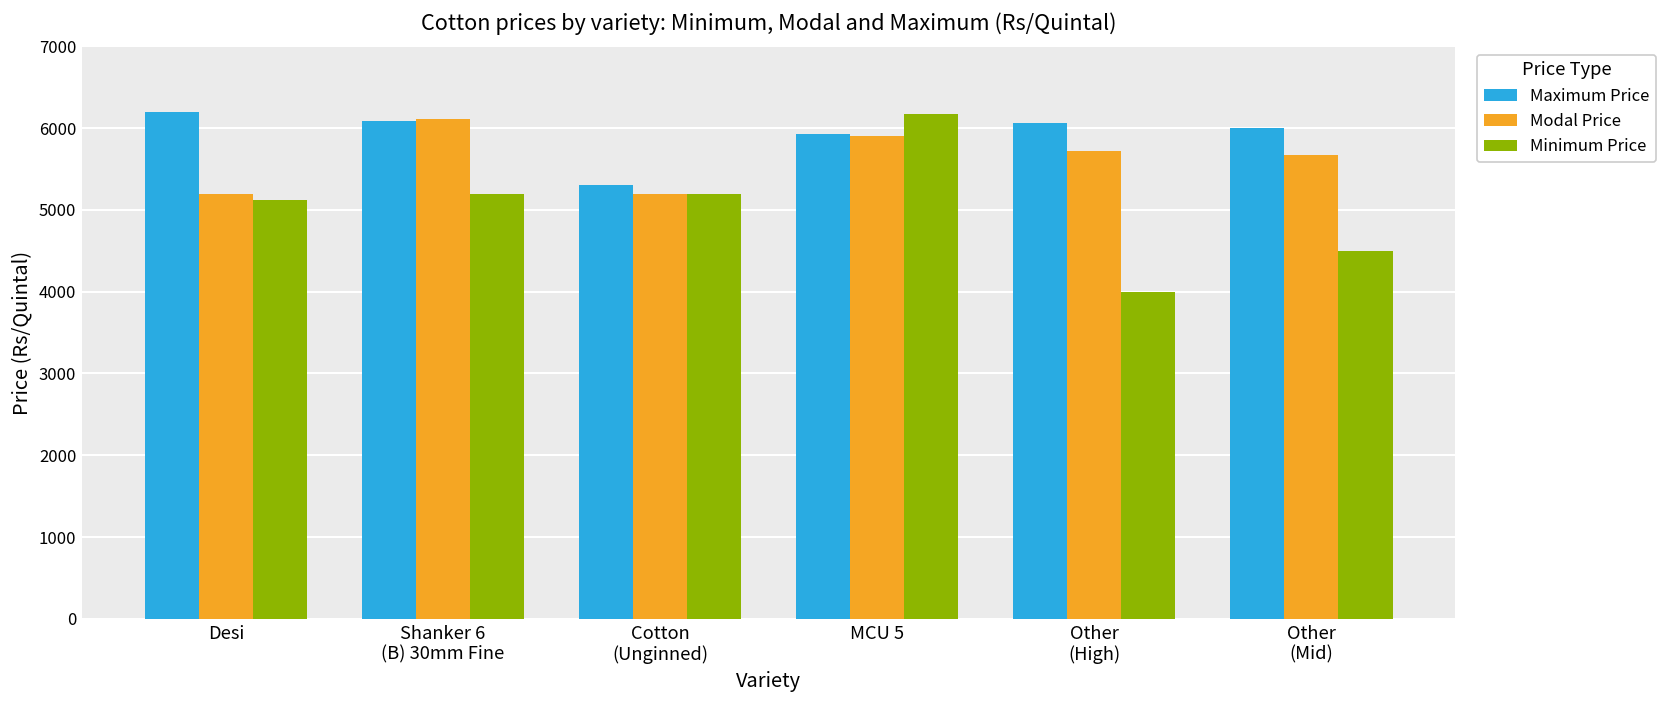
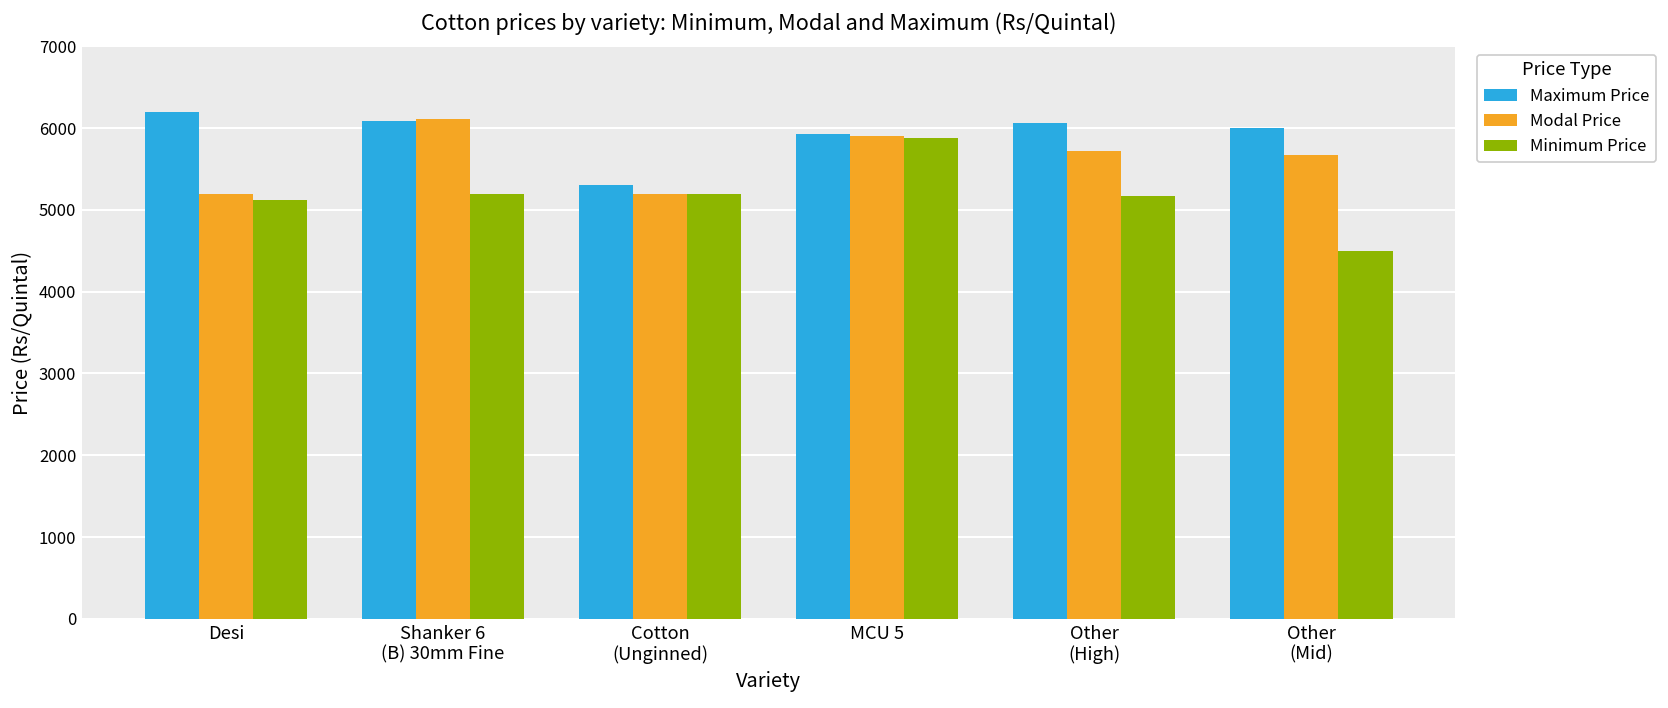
Minimum Price, MCU 5: 6200 -> 5900
Minimum Price, Other (High): 4000 -> 5200
